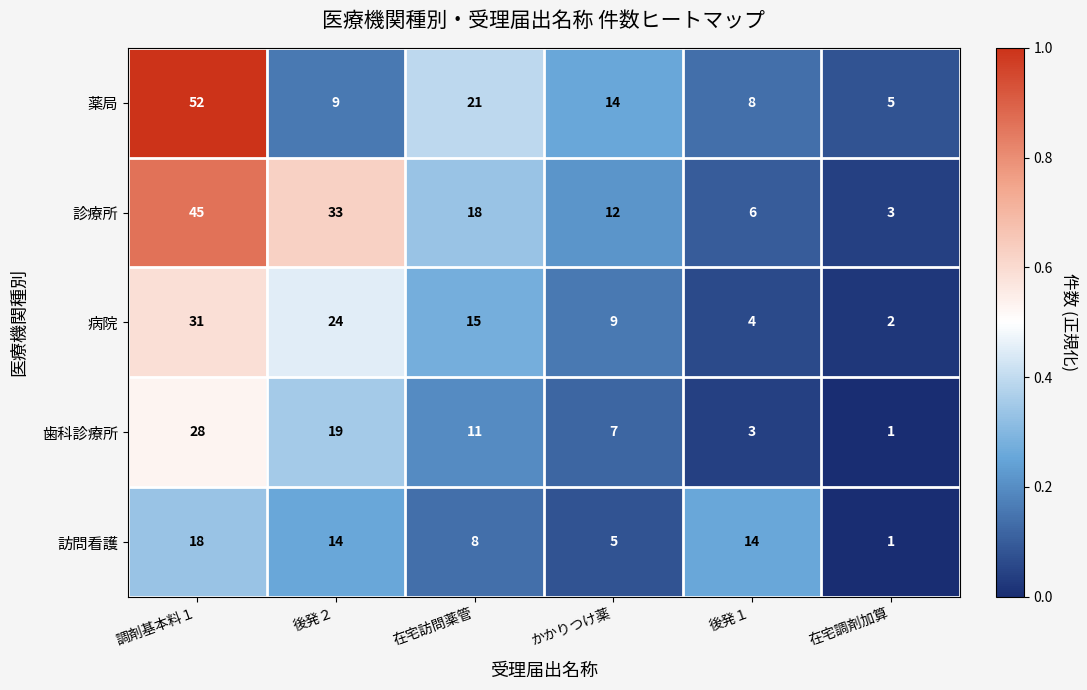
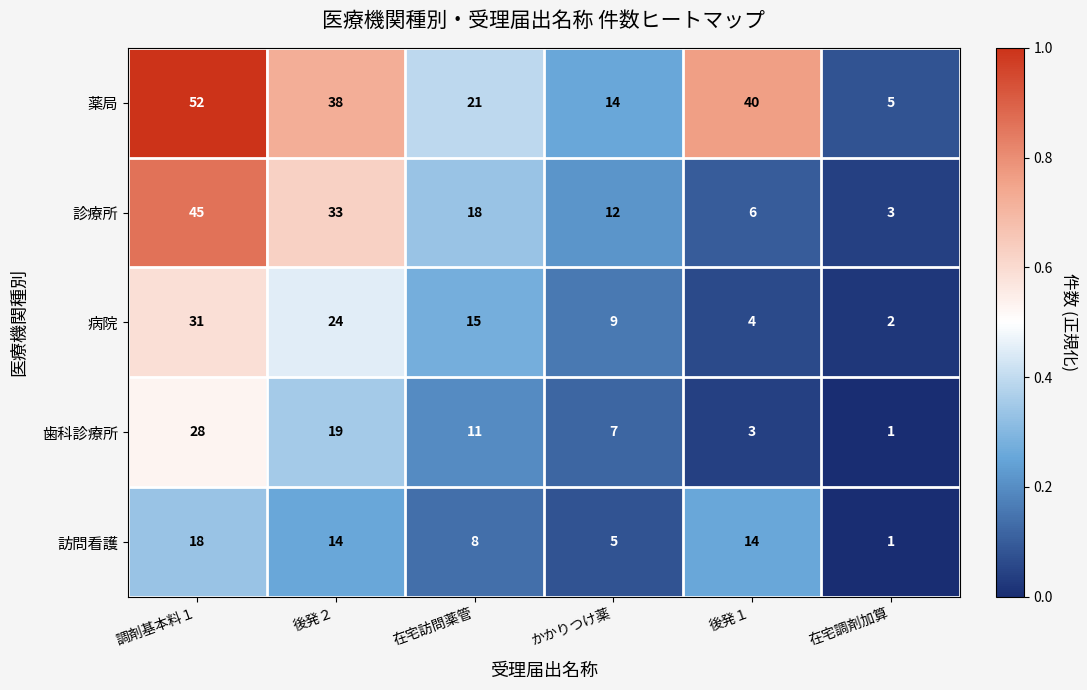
薬局, 後発２: 9 -> 38
薬局, 後発１: 8 -> 40
